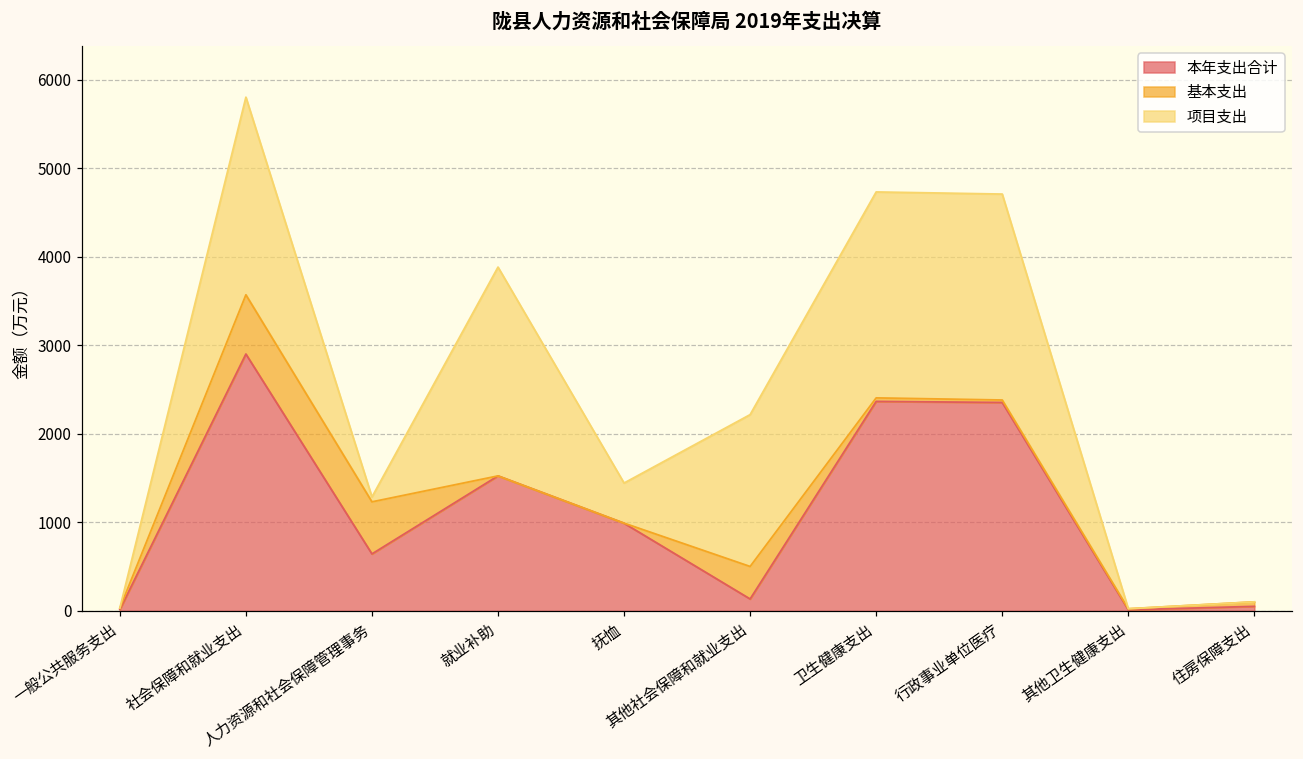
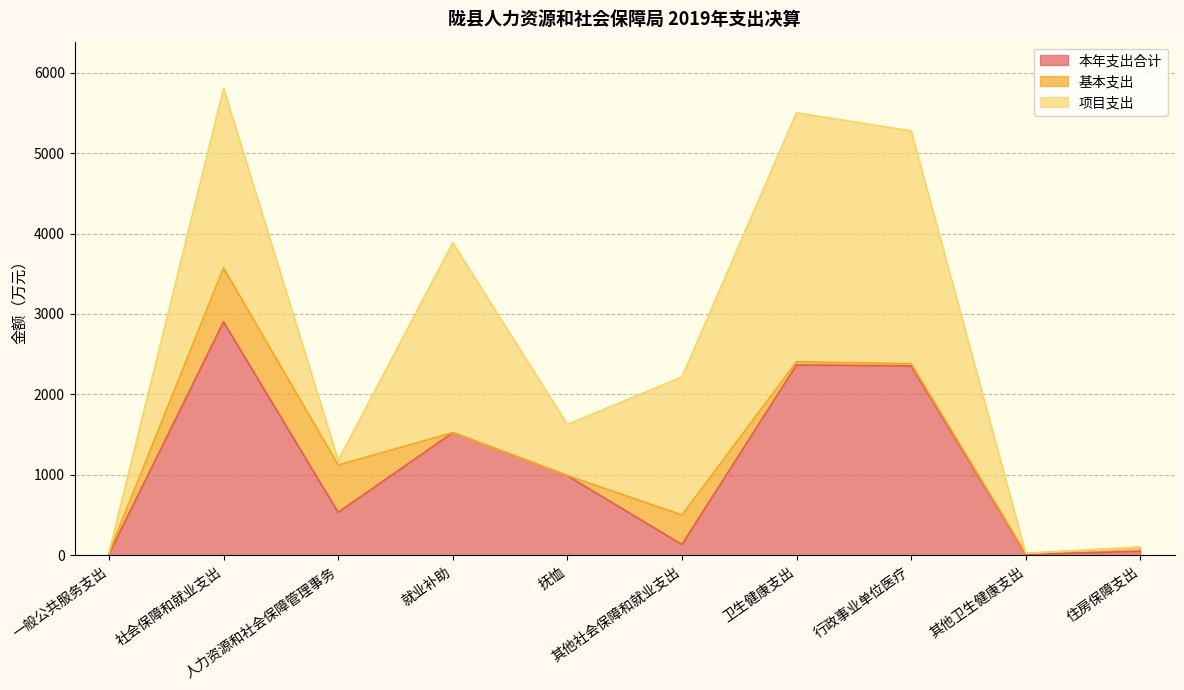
本年支出合计, 人力资源和社会保障管理事务: 600 -> 500
项目支出, 抚恤: 500 -> 600
项目支出, 卫生健康支出: 2300 -> 3100
项目支出, 行政事业单位医疗: 2300 -> 2900
